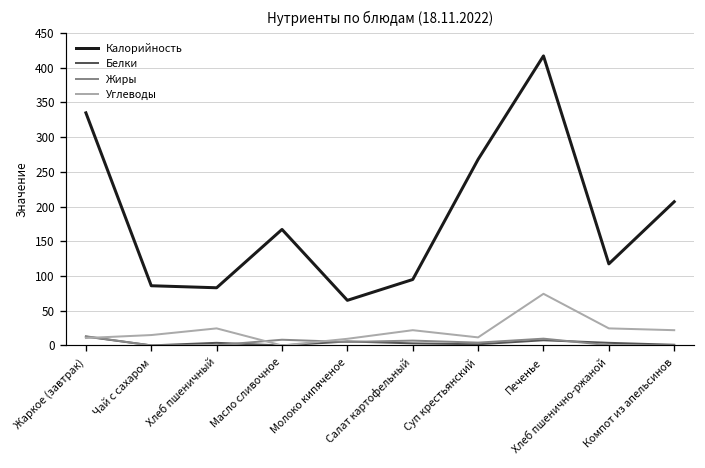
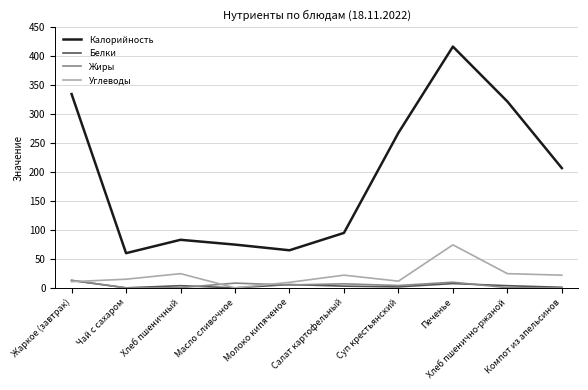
Калорийность, Чай с сахаром: 90 -> 60
Калорийность, Масло сливочное: 170 -> 70
Калорийность, Хлеб пшенично-ржаной: 120 -> 320
